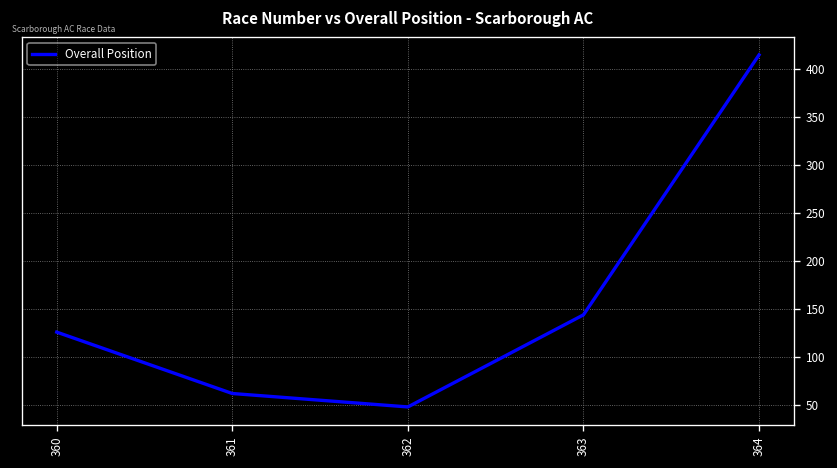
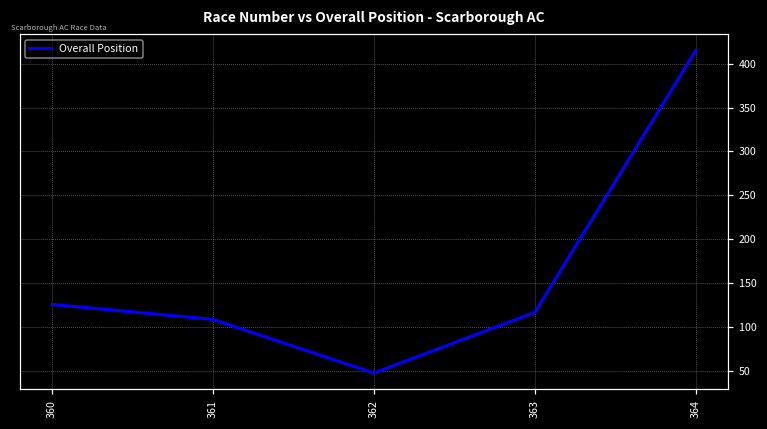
361: 60 -> 110
363: 140 -> 120
